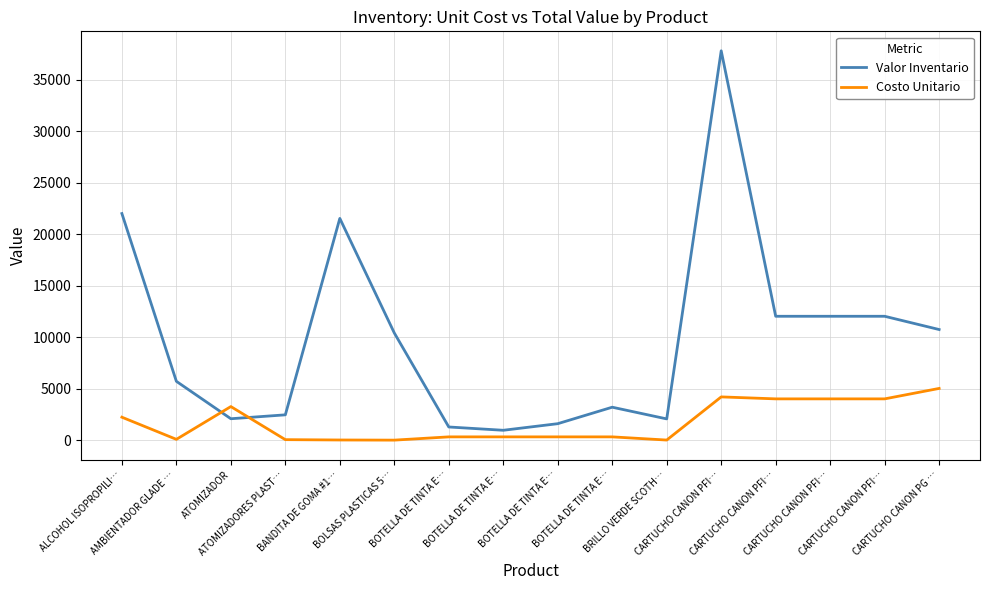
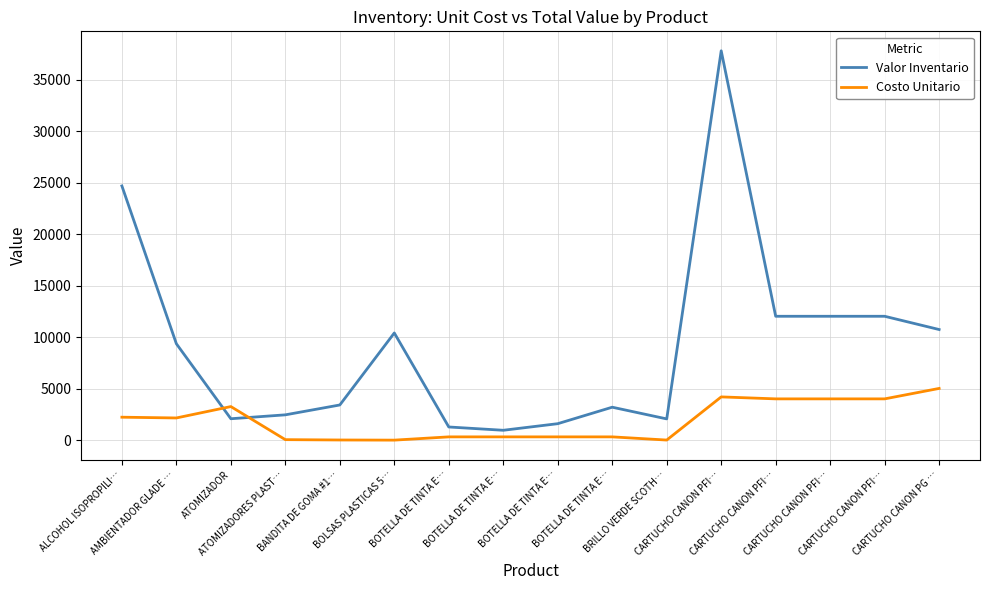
Valor Inventario, ALCOHOL ISOPROPILI…: 22000 -> 24700
Valor Inventario, AMBIENTADOR GLADE …: 5700 -> 9400
Costo Unitario, AMBIENTADOR GLADE …: 100 -> 2200
Valor Inventario, BANDITA DE GOMA #1…: 21500 -> 3400
